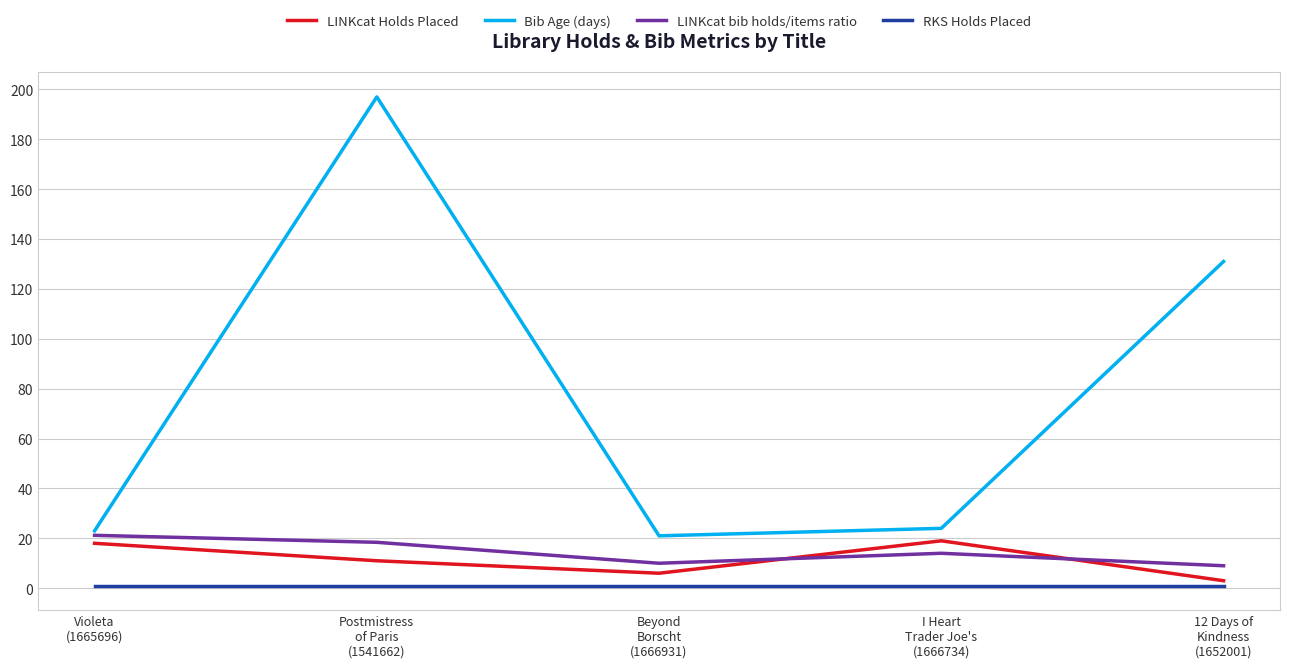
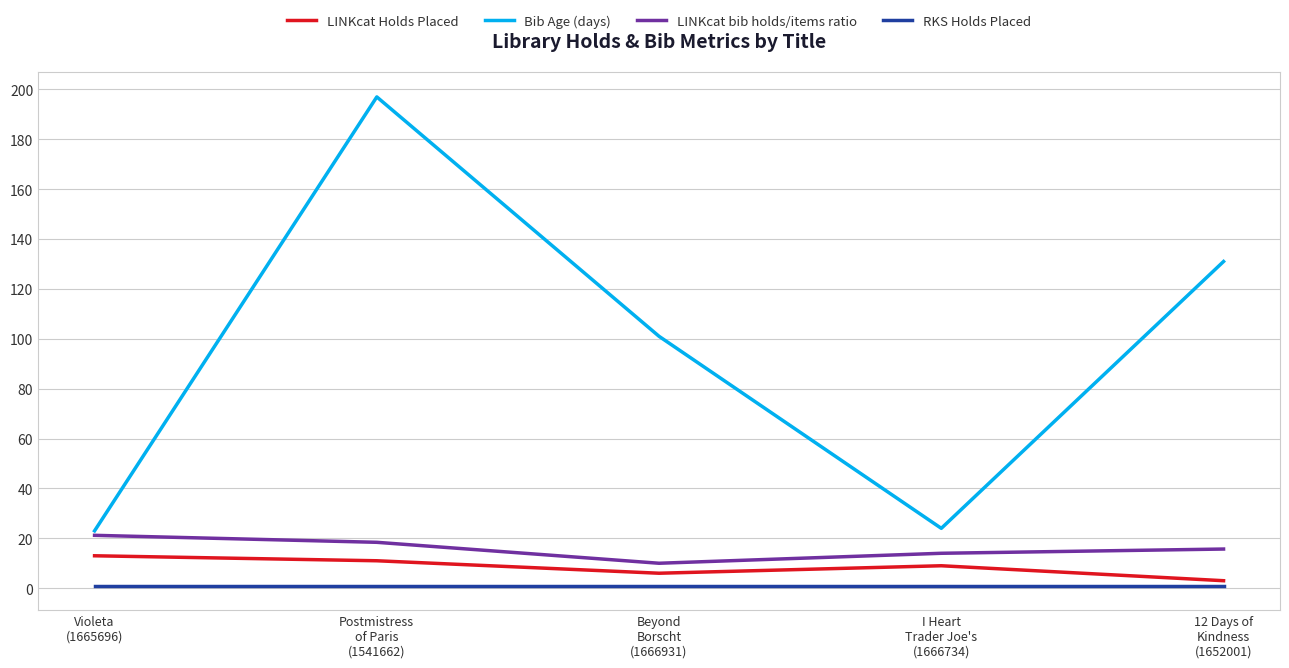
LINKcat Holds Placed, Violeta (1665696): 18 -> 13
Bib Age (days), Beyond Borscht (1666931): 21 -> 101
LINKcat Holds Placed, I Heart Trader Joe's (1666734): 19 -> 9
LINKcat bib holds/items ratio, 12 Days of Kindness (1652001): 9 -> 16
